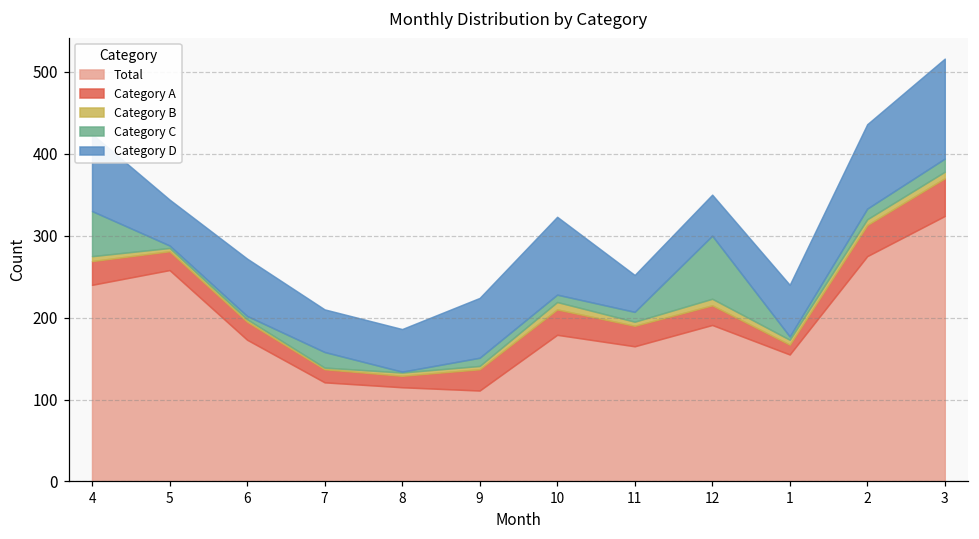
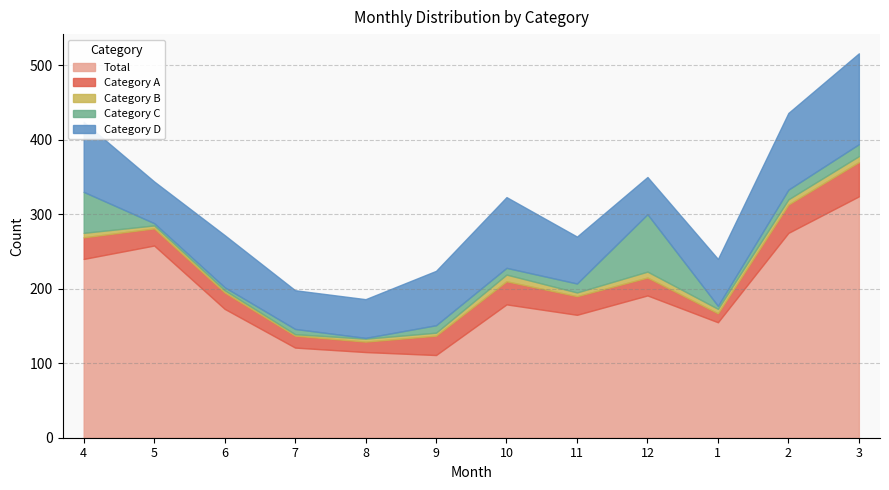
Category C, 7: 20 -> 10
Category D, 11: 50 -> 60
